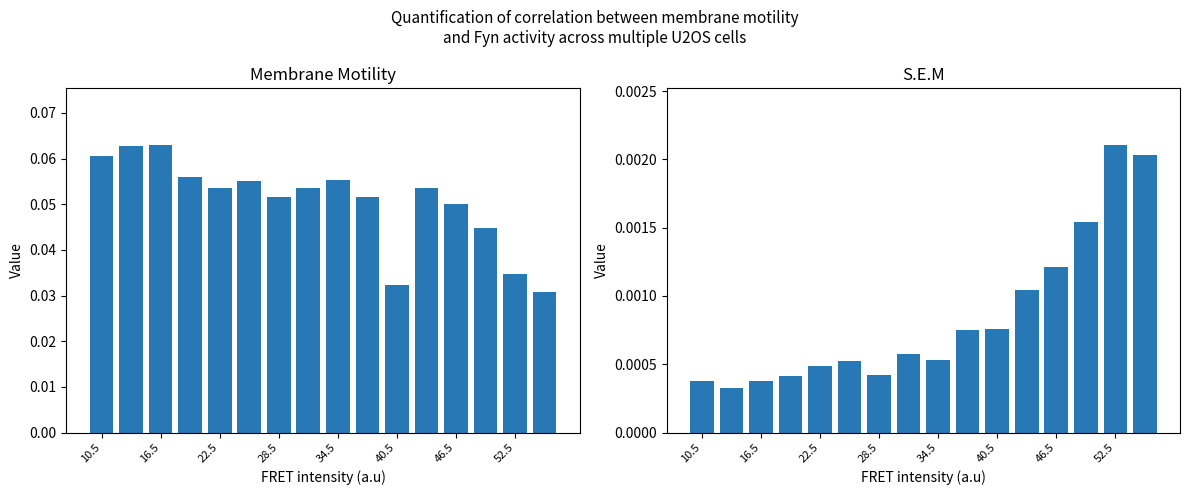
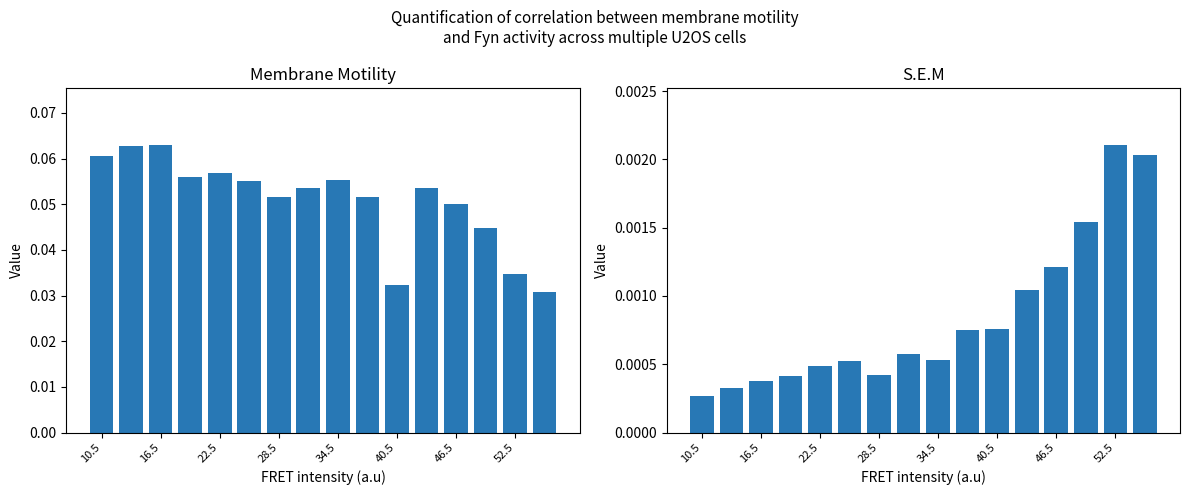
Membrane Motility, 22.5: 0.054 -> 0.057
S.E.M, 10.5: 0.00038 -> 0.00026
